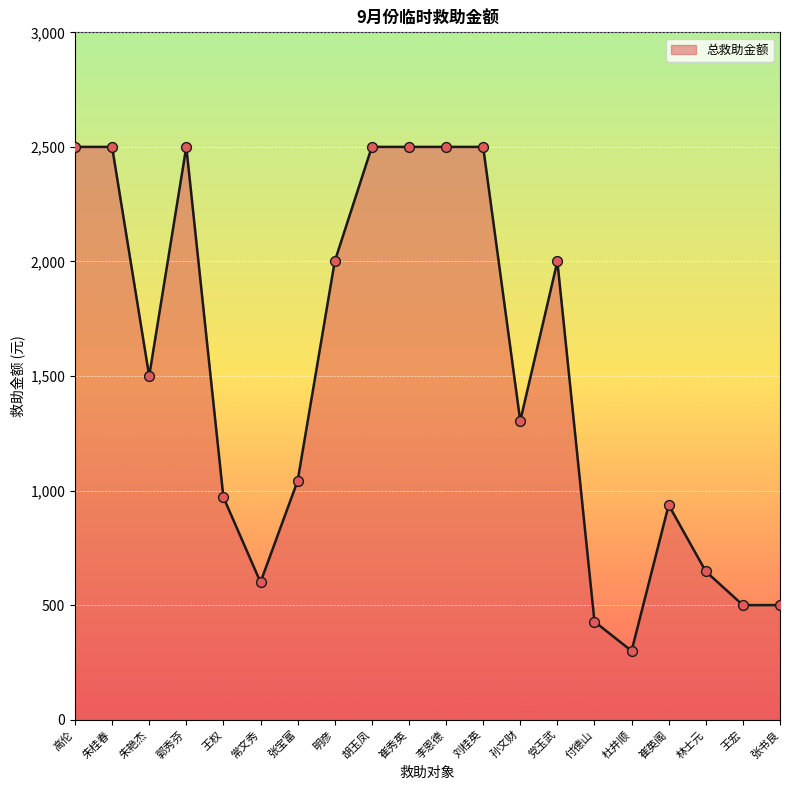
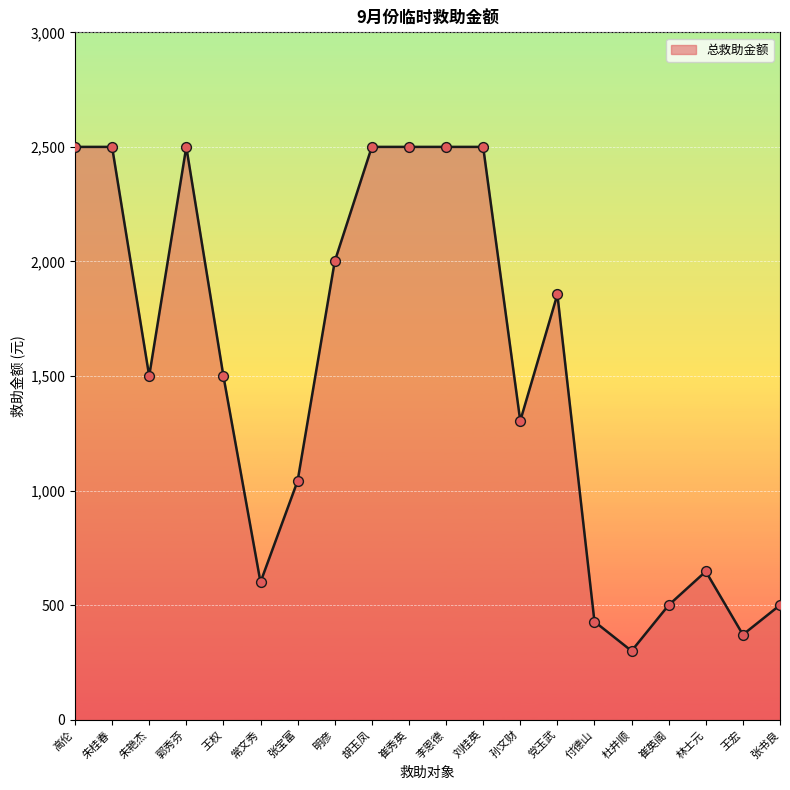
王权: 970 -> 1,500
党玉武: 2,000 -> 1,860
崔英阁: 940 -> 500
王宏: 500 -> 370
